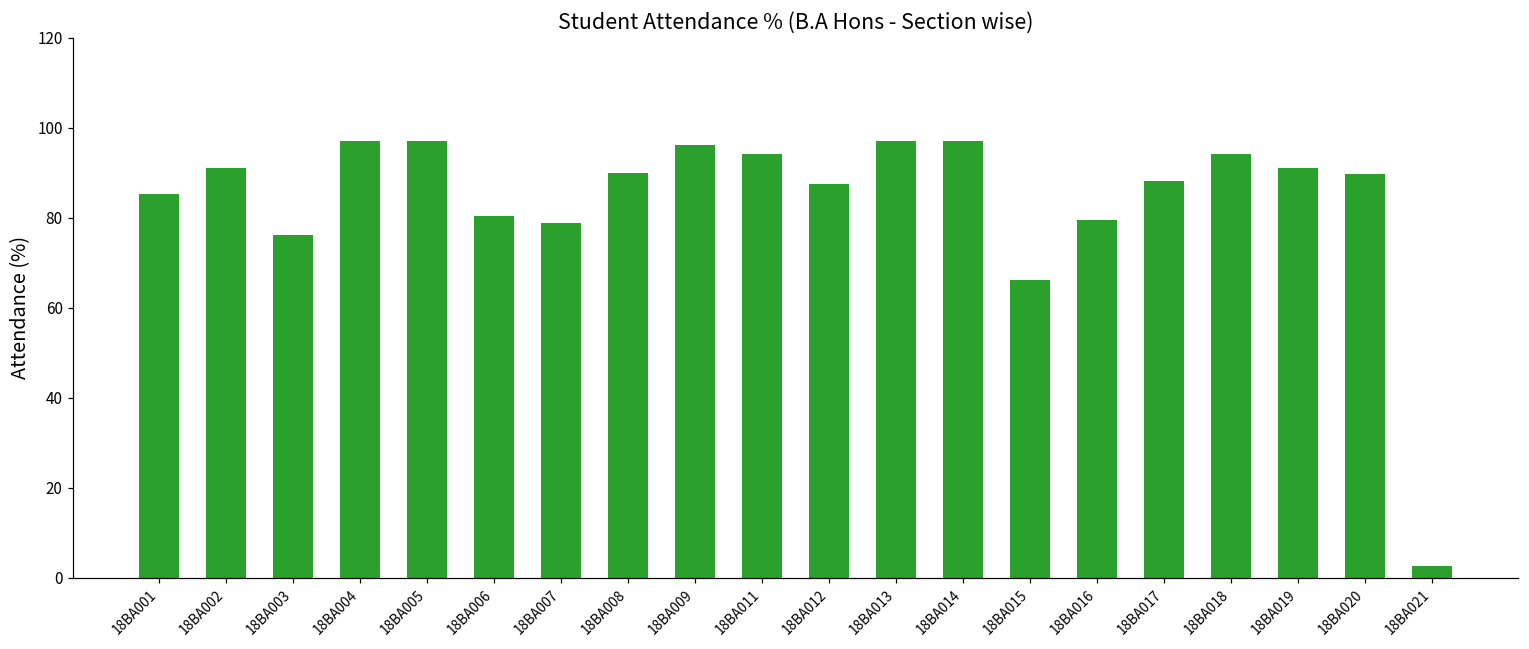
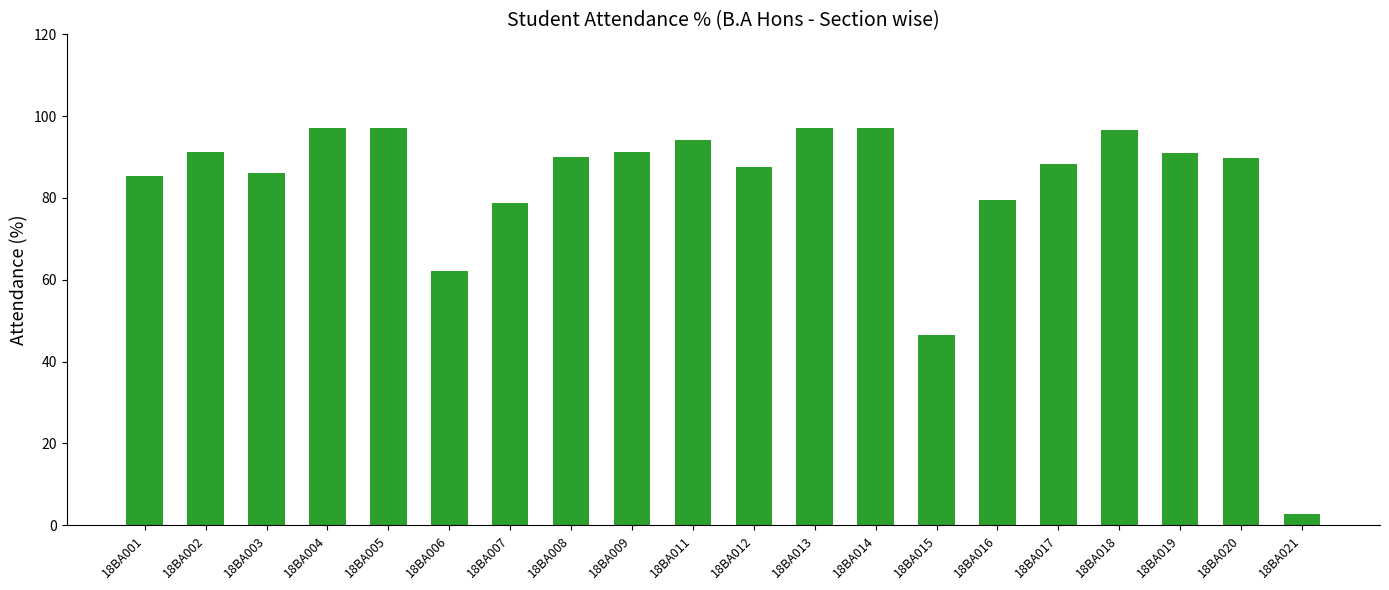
18BA003: 76 -> 86
18BA006: 80 -> 62
18BA009: 96 -> 91
18BA015: 66 -> 46
18BA018: 94 -> 97
